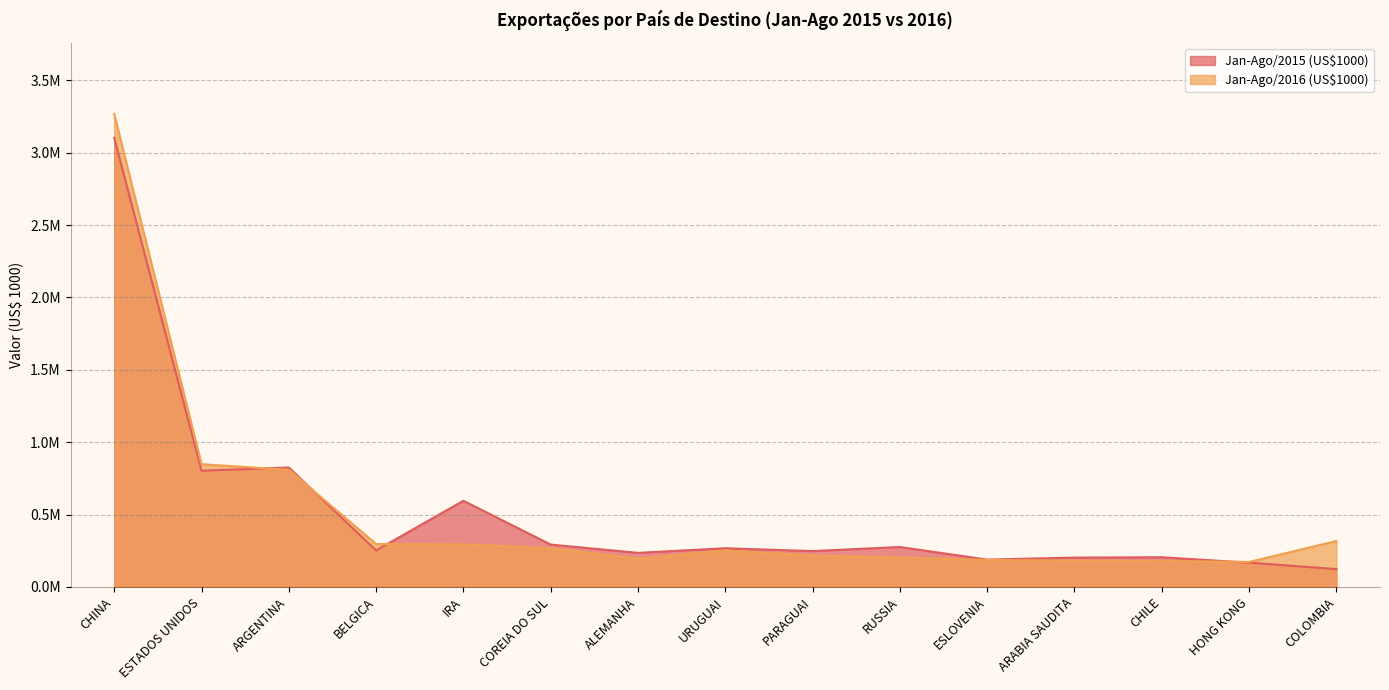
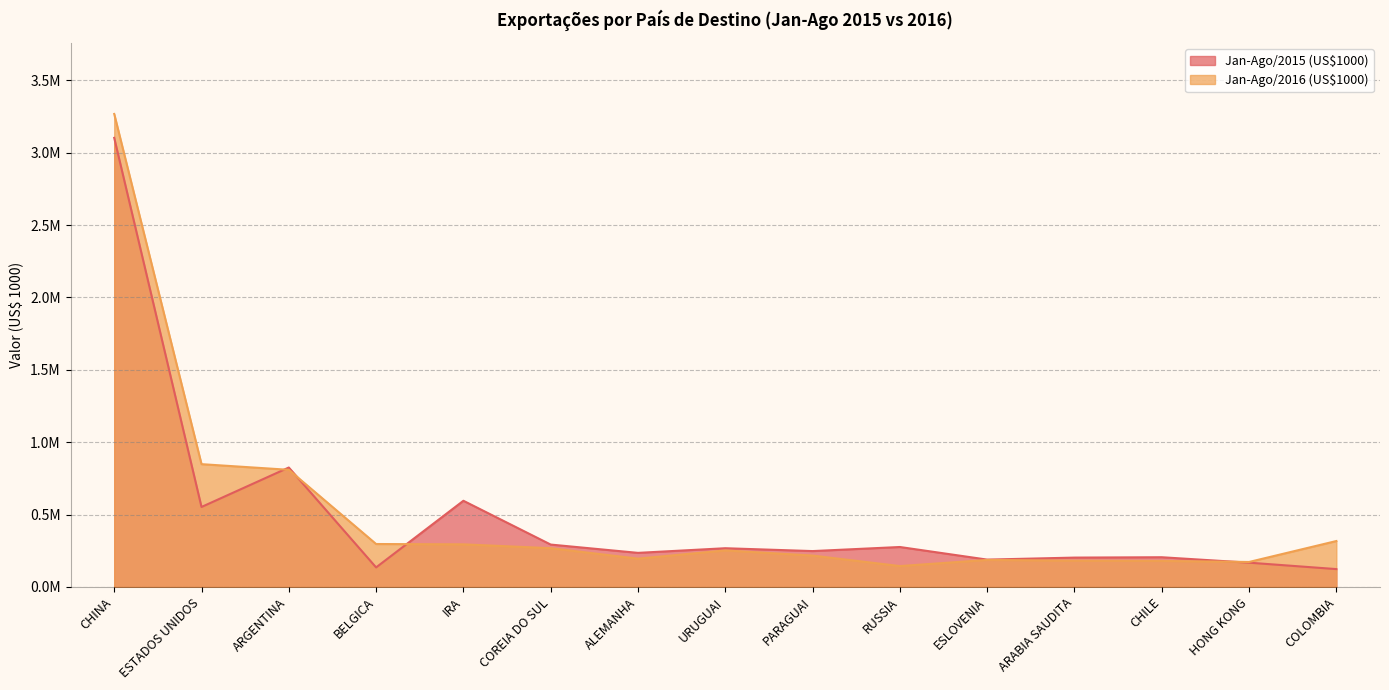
Jan-Ago/2015 (US$1000), ESTADOS UNIDOS: 800000 -> 550000
Jan-Ago/2015 (US$1000), BELGICA: 250000 -> 130000
Jan-Ago/2016 (US$1000), RUSSIA: 200000 -> 140000
